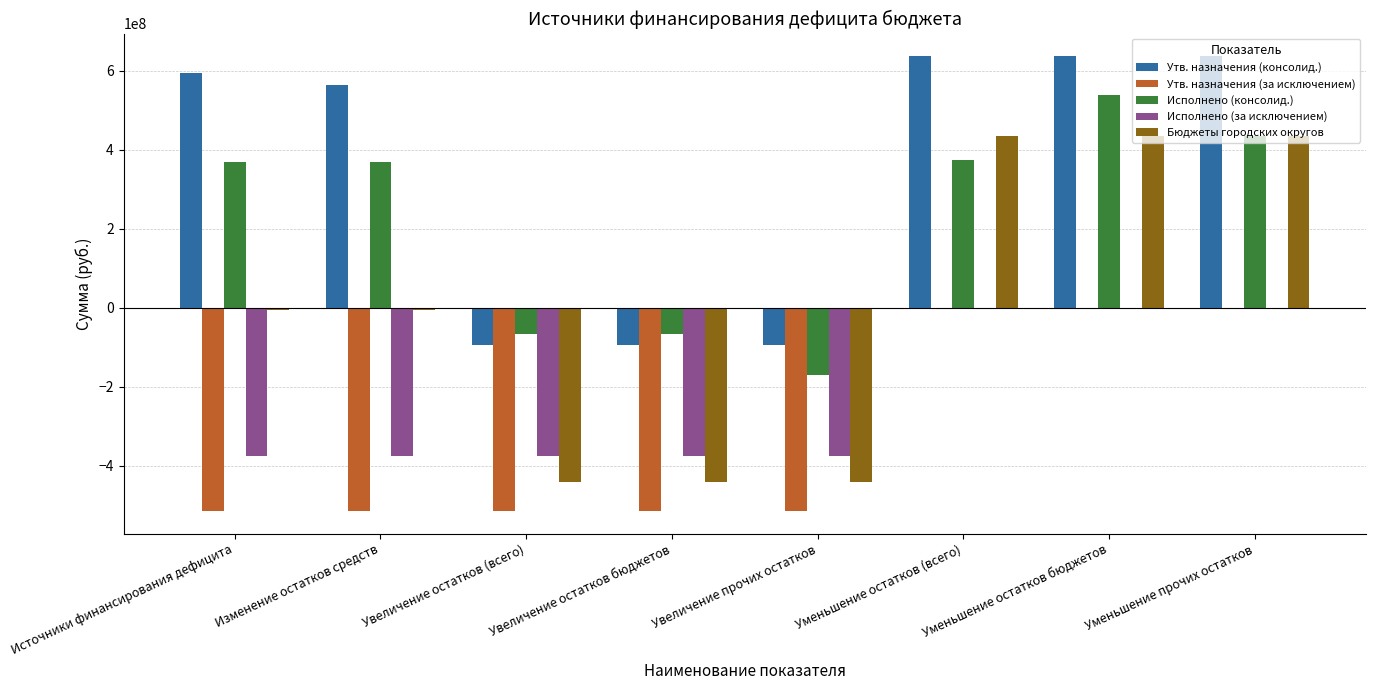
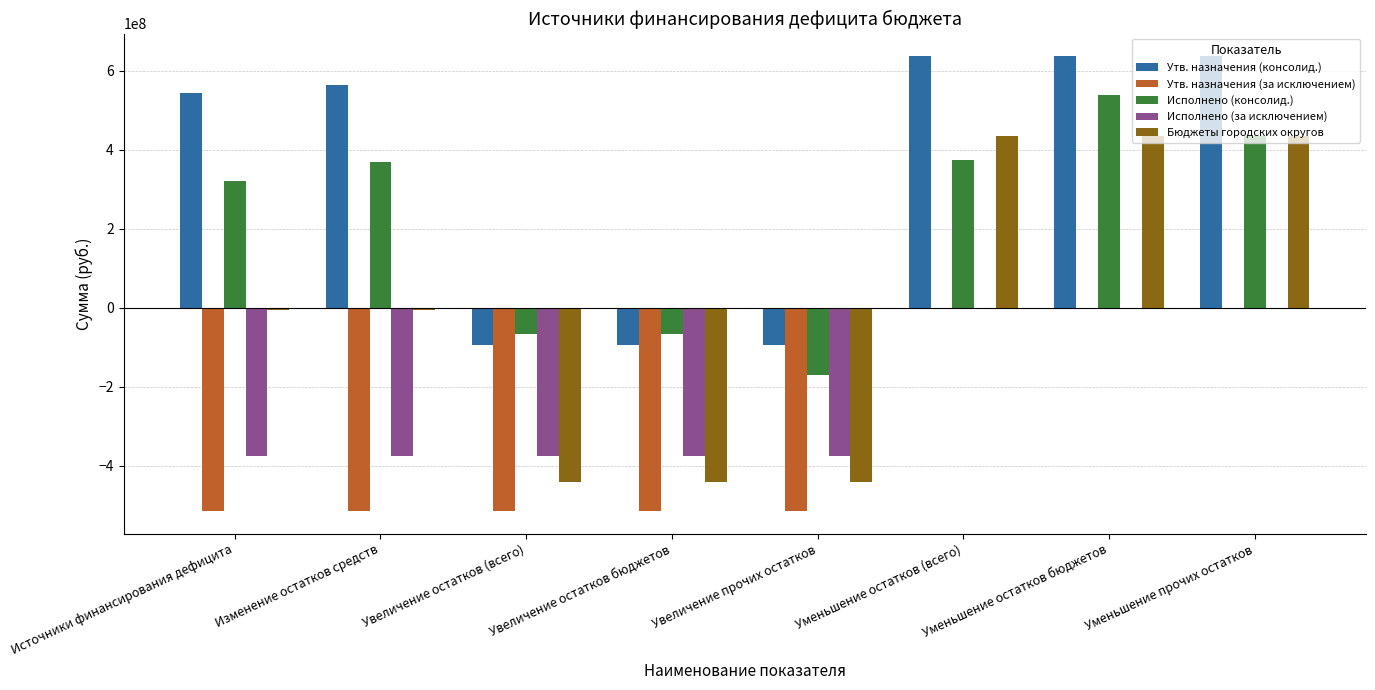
Утв. назначения (консолид.), Источники финансирования дефицита: 600000000 -> 540000000
Исполнено (консолид.), Источники финансирования дефицита: 370000000 -> 320000000
